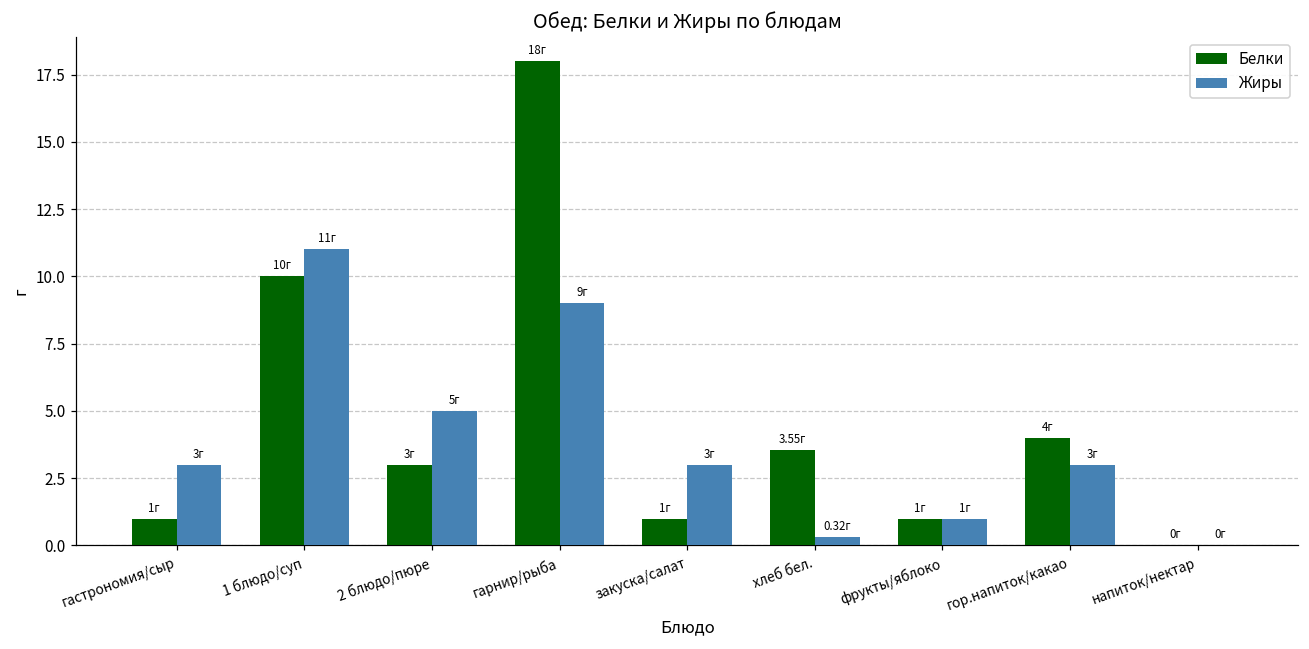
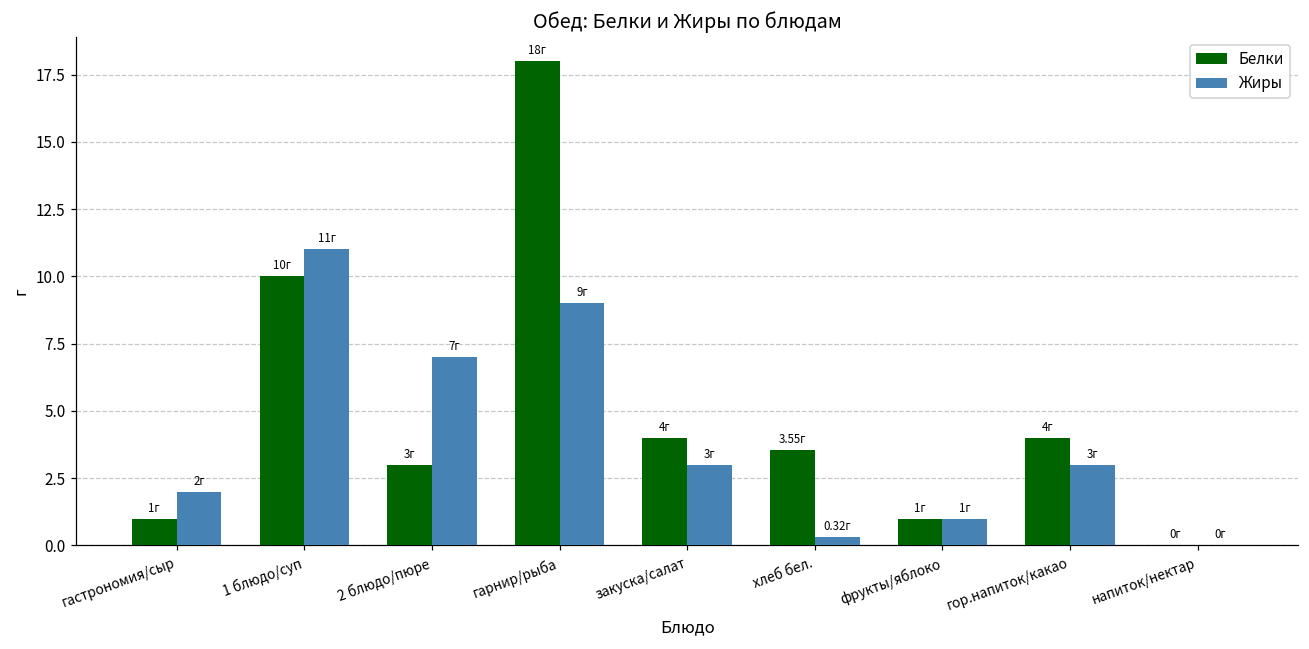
Жиры, гастрономия/сыр: 3г -> 2г
Жиры, 2 блюдо/пюре: 5г -> 7г
Белки, закуска/салат: 1г -> 4г
